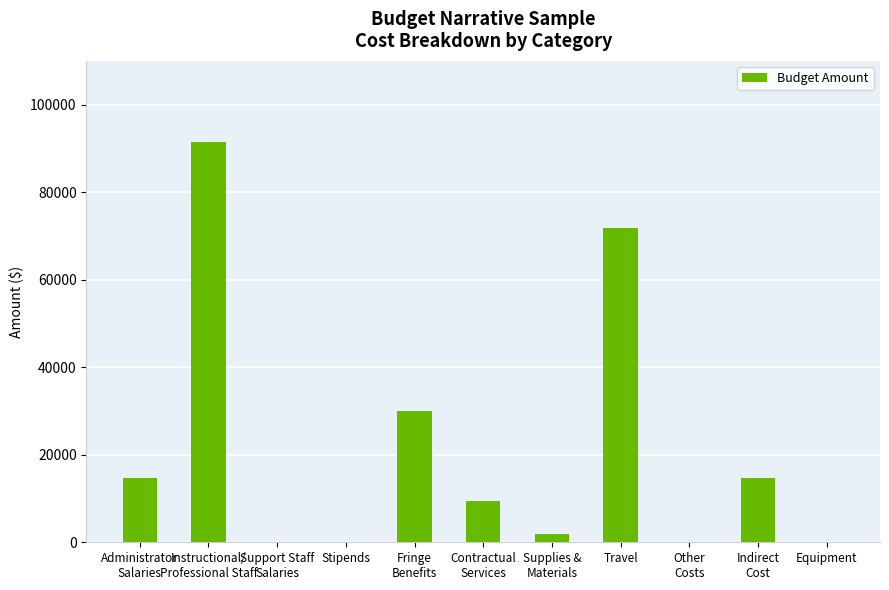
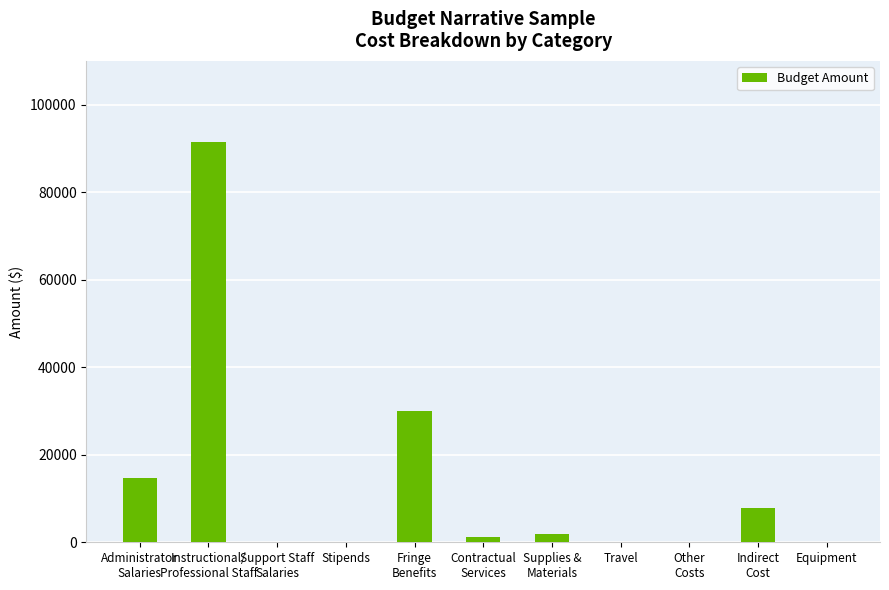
Contractual Services: 9000 -> 1000
Travel: 72000 -> 0
Indirect Cost: 15000 -> 8000
